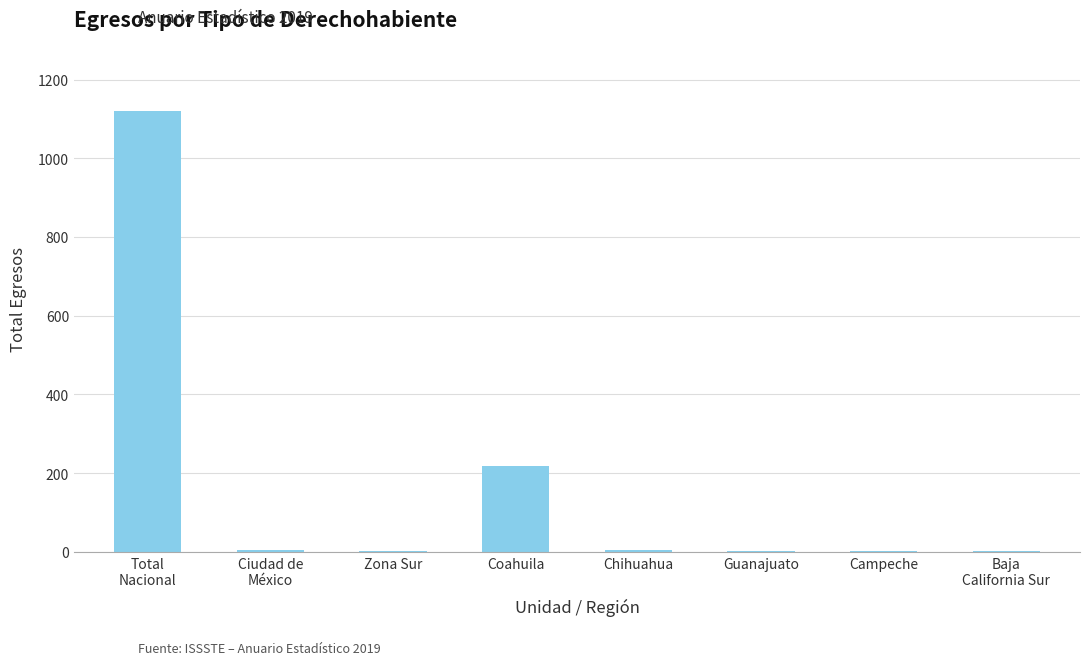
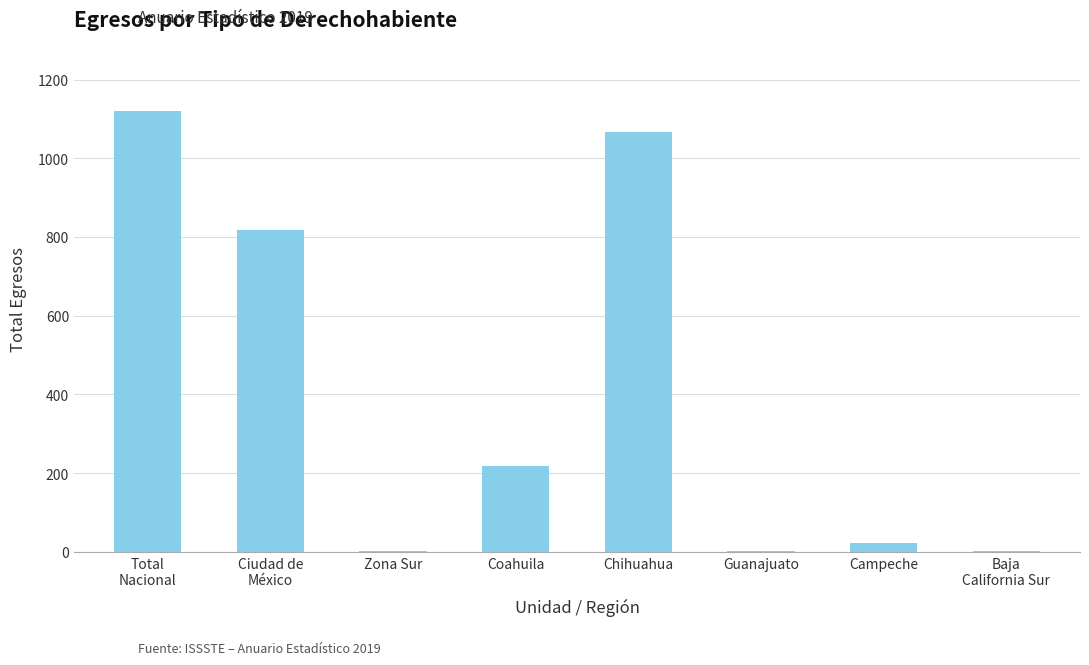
Ciudad de México: 10 -> 820
Chihuahua: 0 -> 1070
Campeche: 0 -> 20
